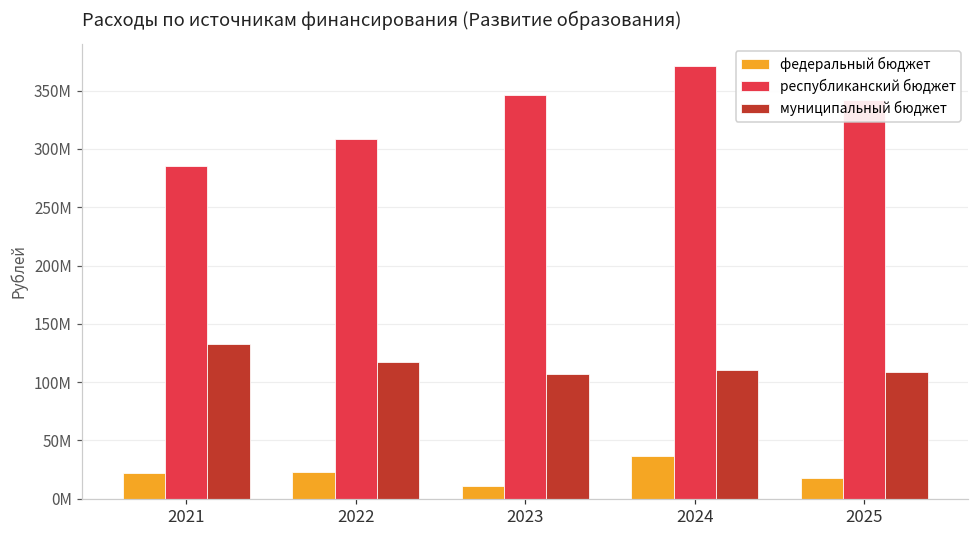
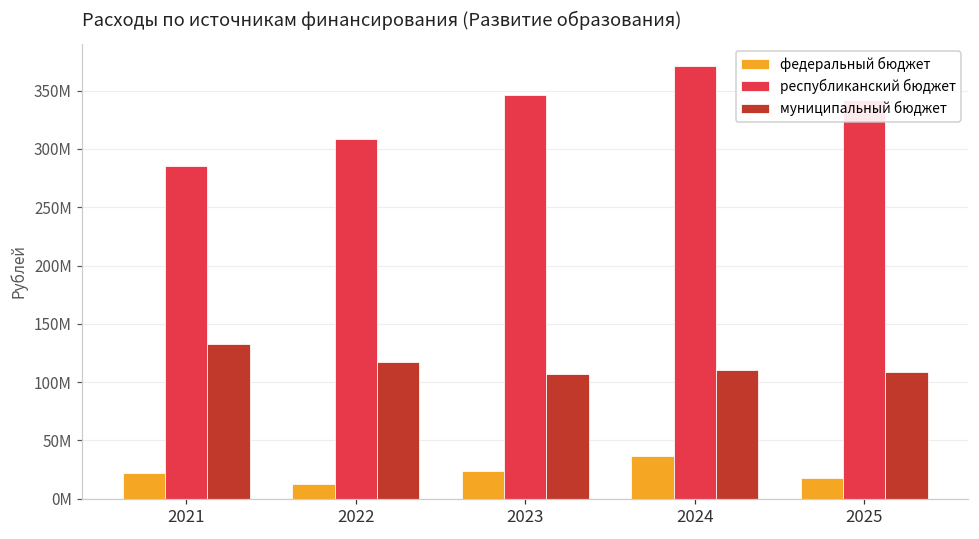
федеральный бюджет, 2022: 22000000 -> 12000000
федеральный бюджет, 2023: 11000000 -> 23000000
